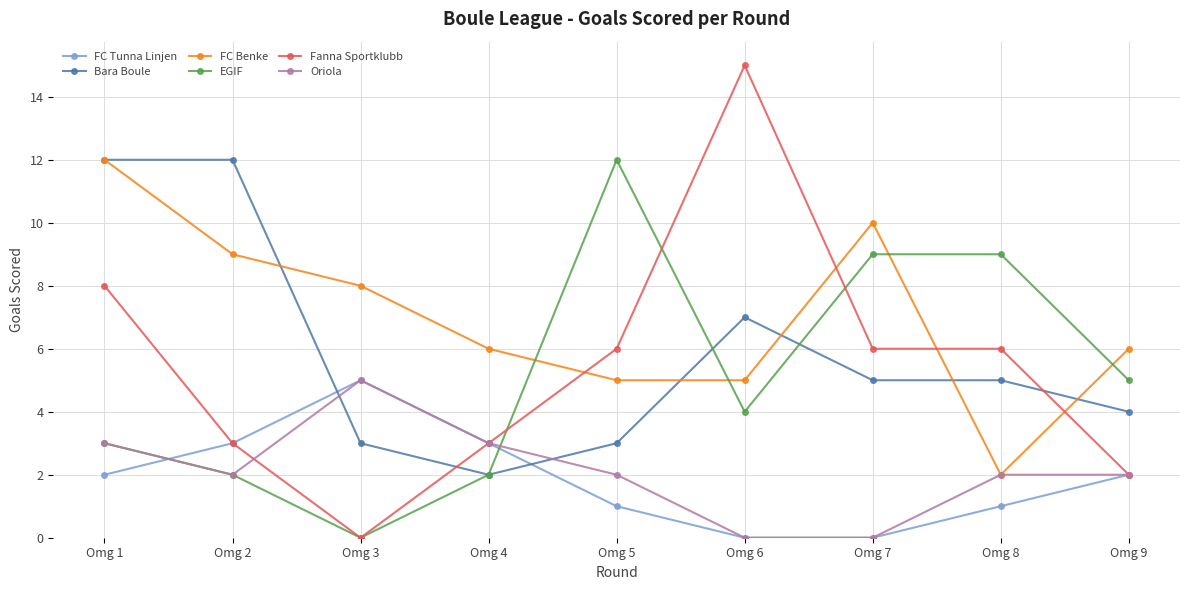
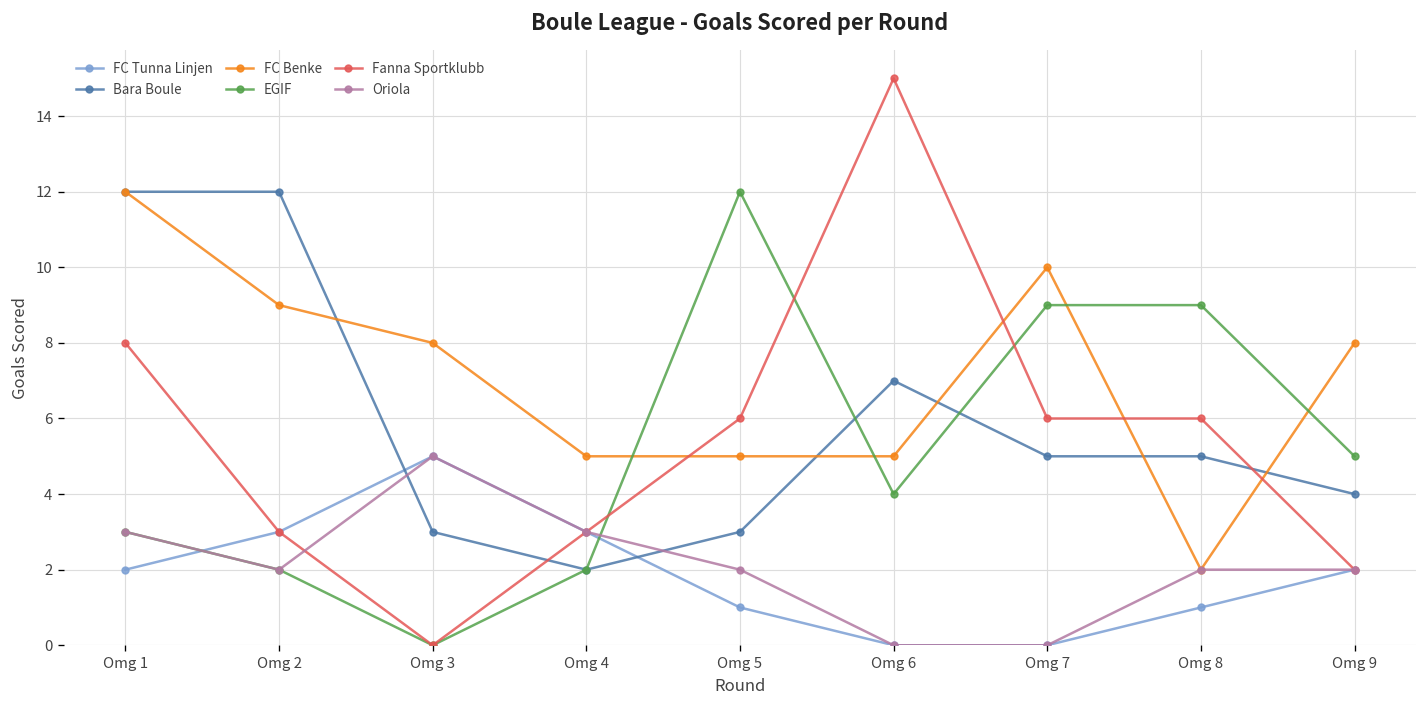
FC Benke, Omg 4: 6 -> 5
FC Benke, Omg 9: 6 -> 8
